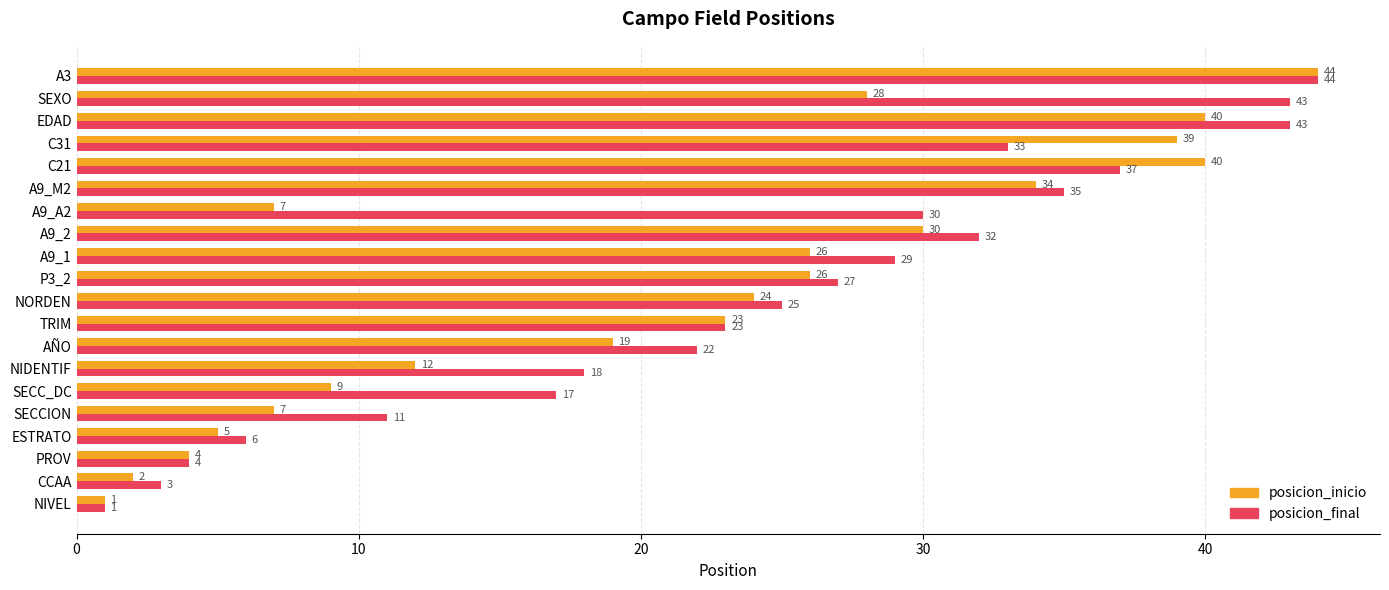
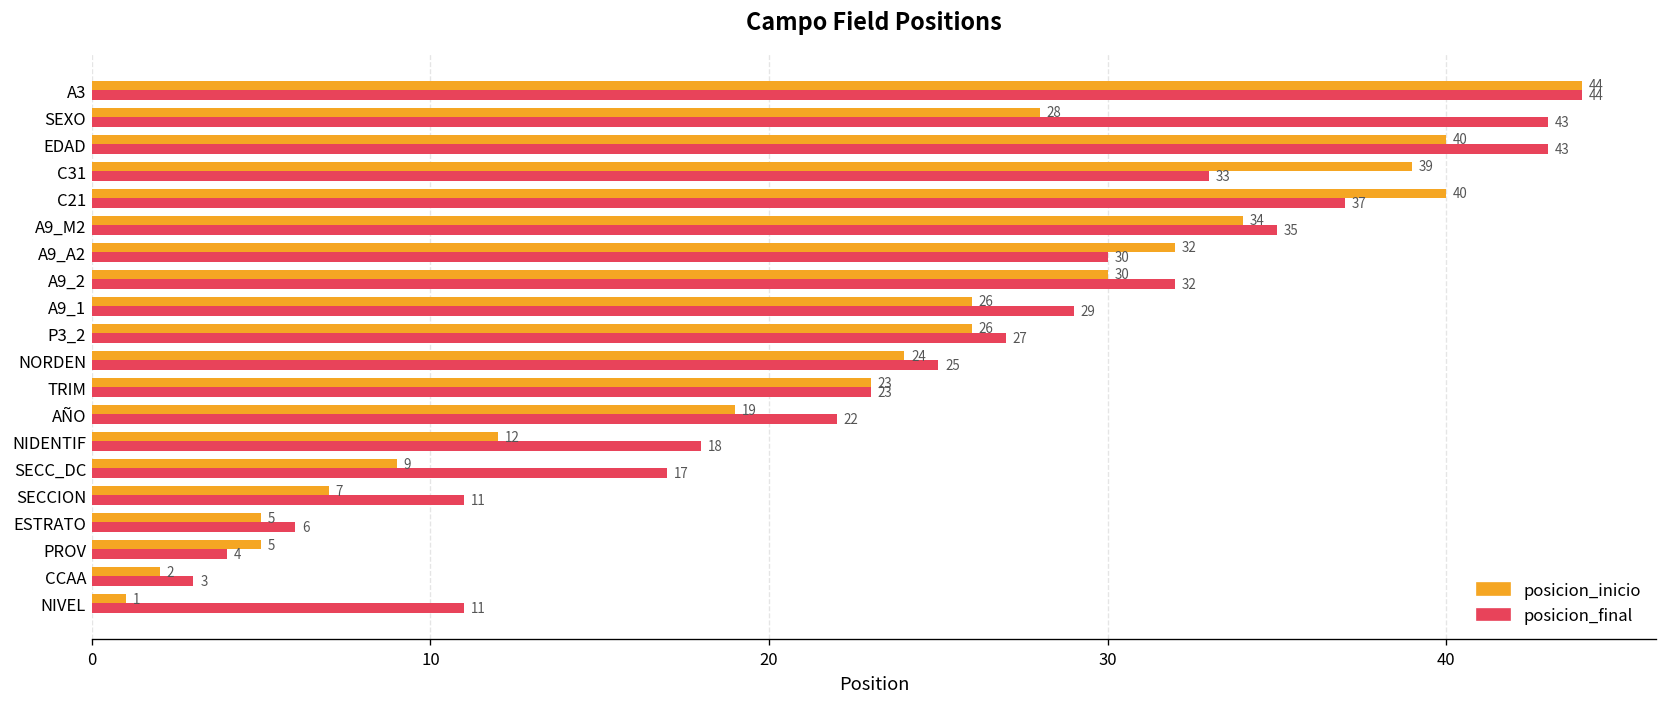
posicion_inicio, A9_A2: 7 -> 32
posicion_inicio, PROV: 4 -> 5
posicion_final, NIVEL: 1 -> 11
